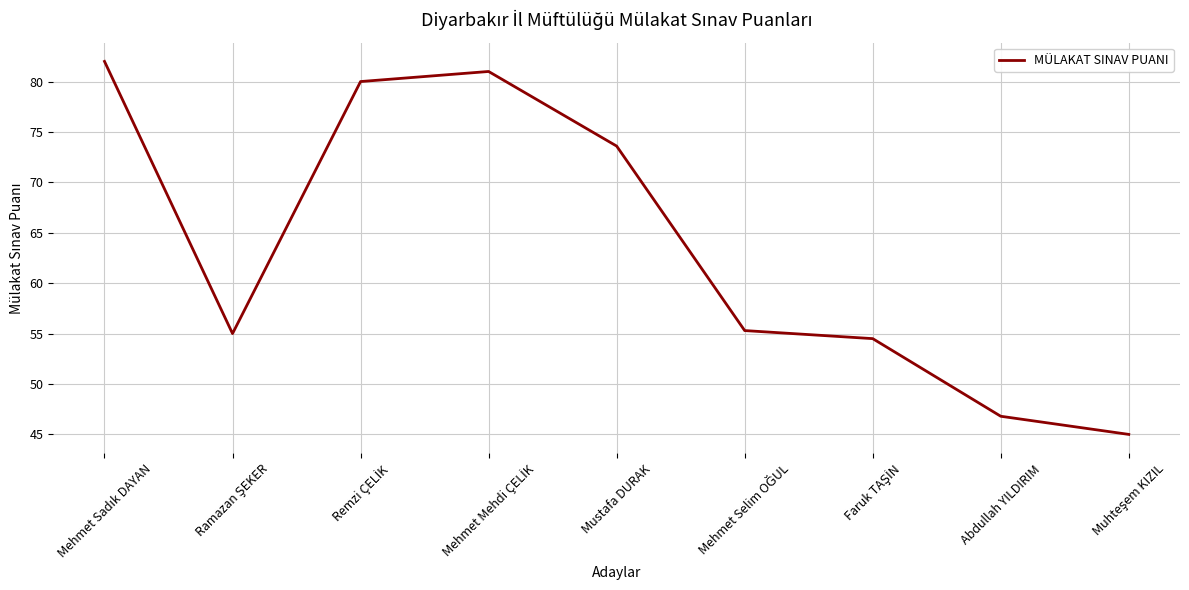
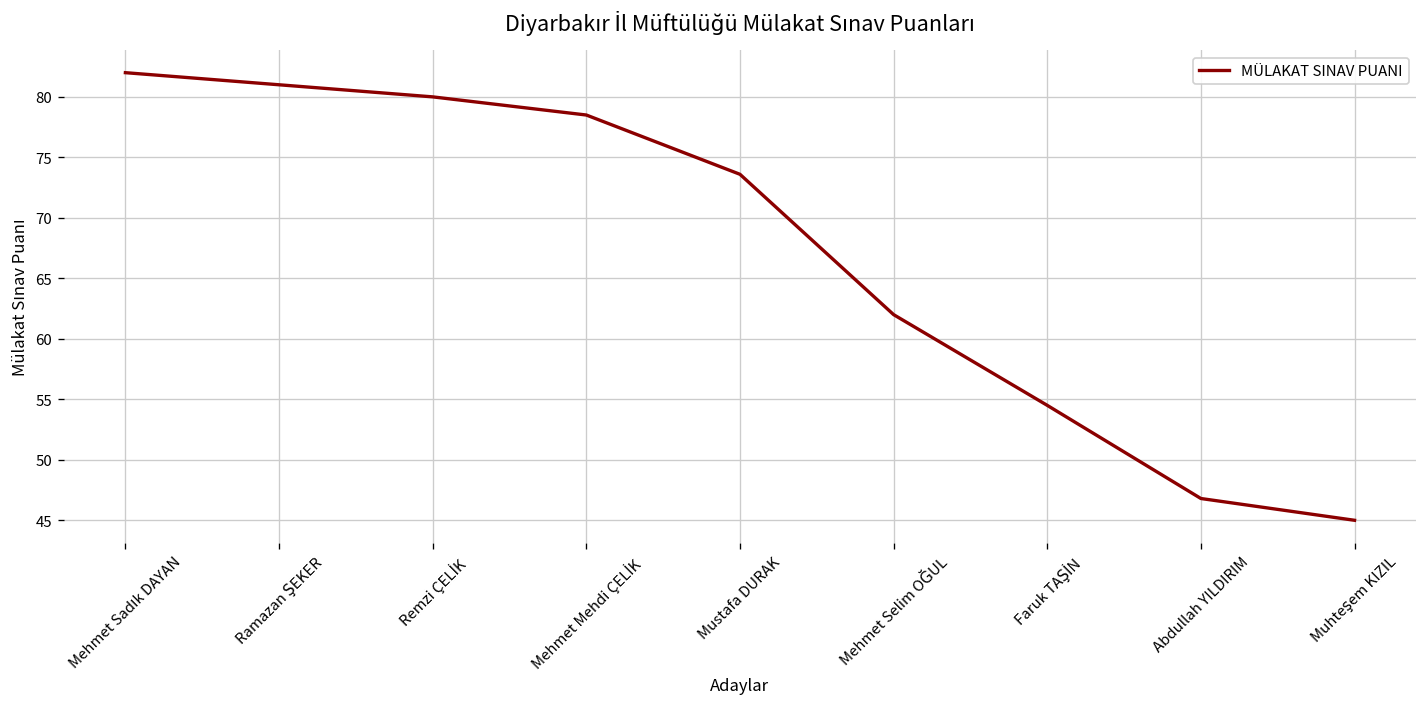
Ramazan ŞEKER: 55 -> 81
Mehmet Mehdi ÇELİK: 81.0 -> 78.5
Mehmet Selim OĞUL: 55.3 -> 62.0
